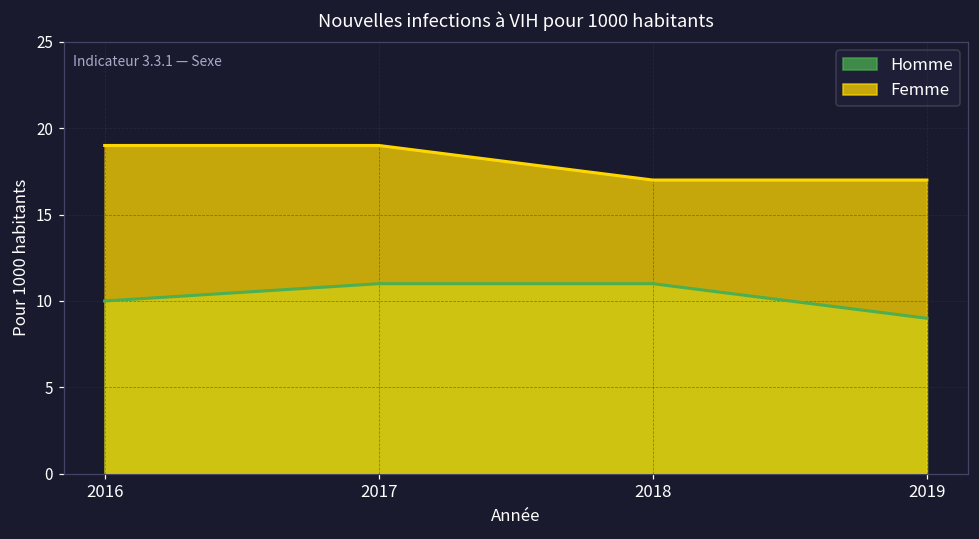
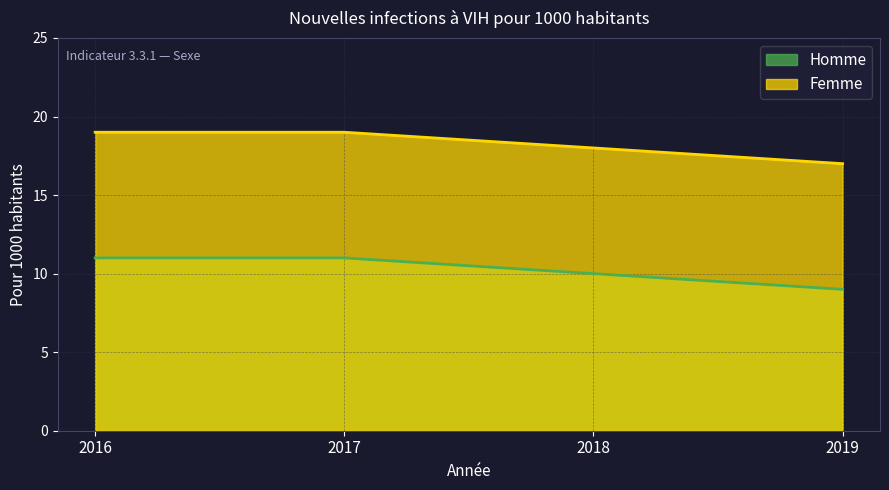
Homme, 2016: 10 -> 11
Homme, 2018: 11 -> 10
Femme, 2018: 17 -> 18
